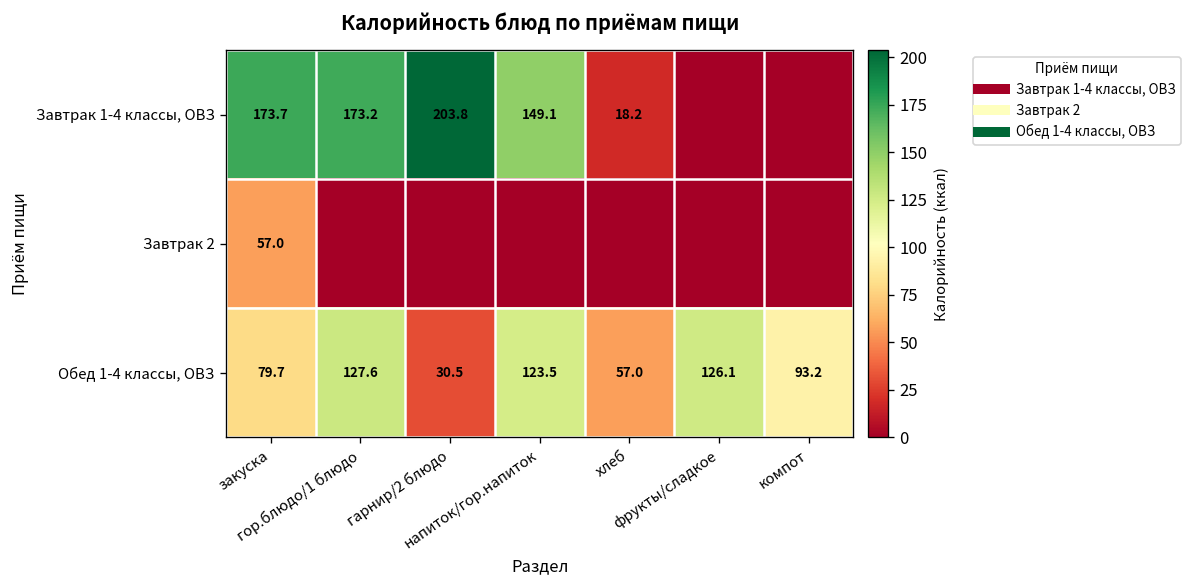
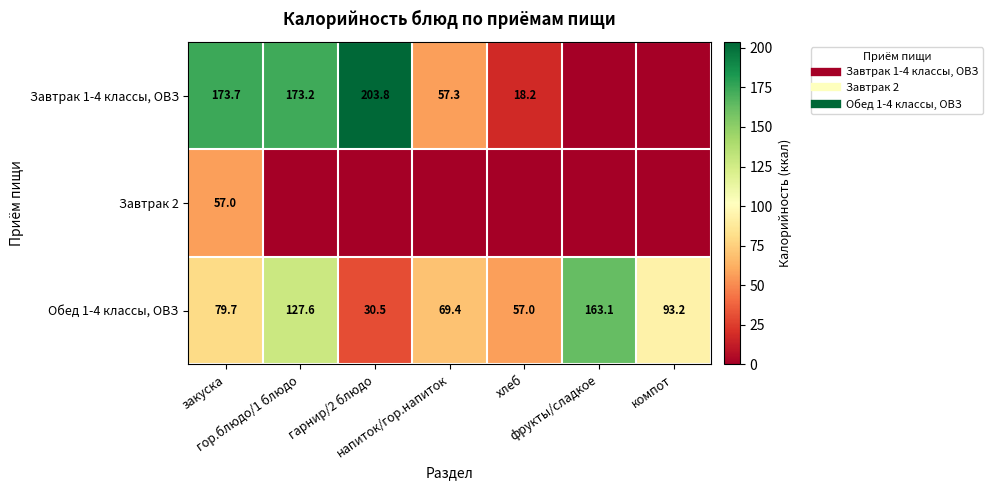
Завтрак 1-4 классы, ОВЗ, напиток/гор.напиток: 149.1 -> 57.3
Обед 1-4 классы, ОВЗ, напиток/гор.напиток: 123.5 -> 69.4
Обед 1-4 классы, ОВЗ, фрукты/сладкое: 126.1 -> 163.1
